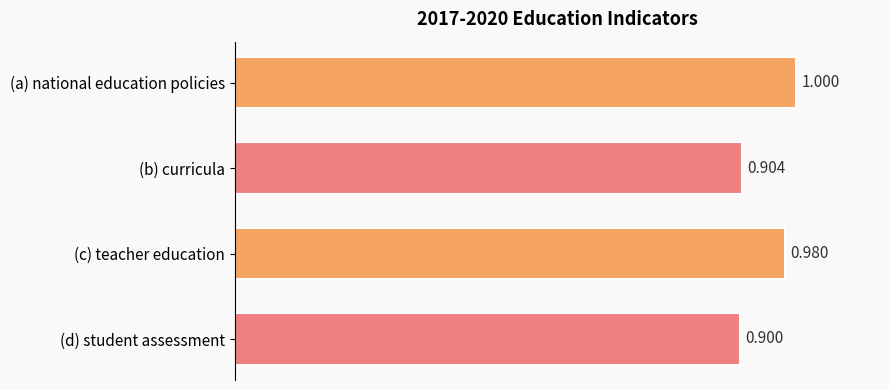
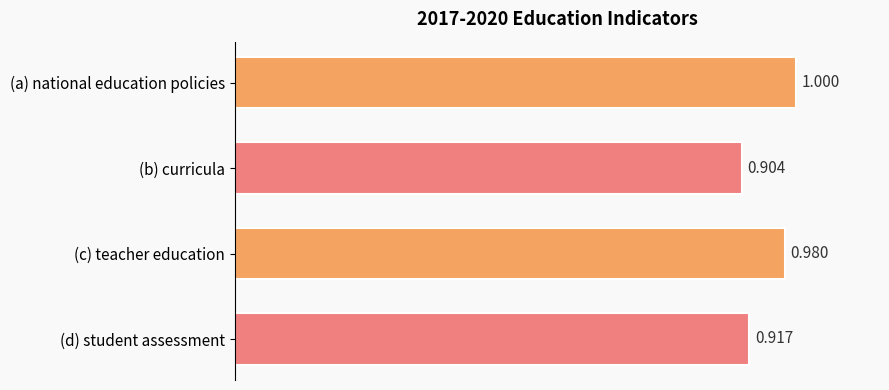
(d) student assessment: 0.900 -> 0.917
